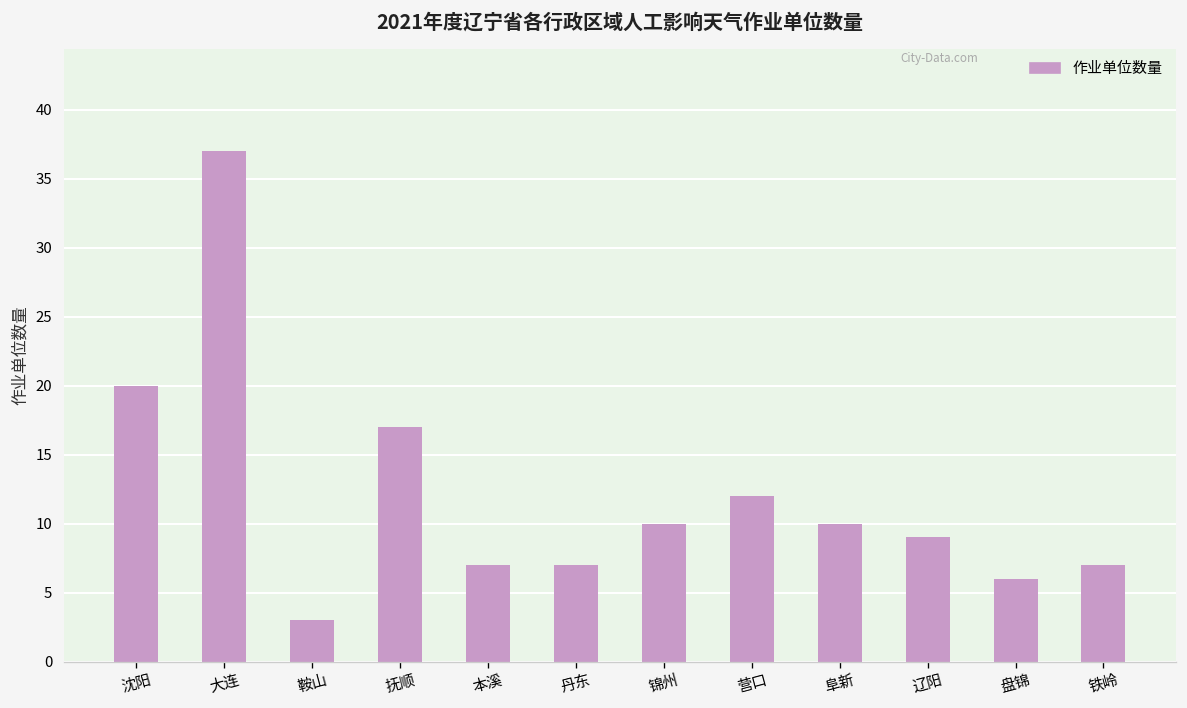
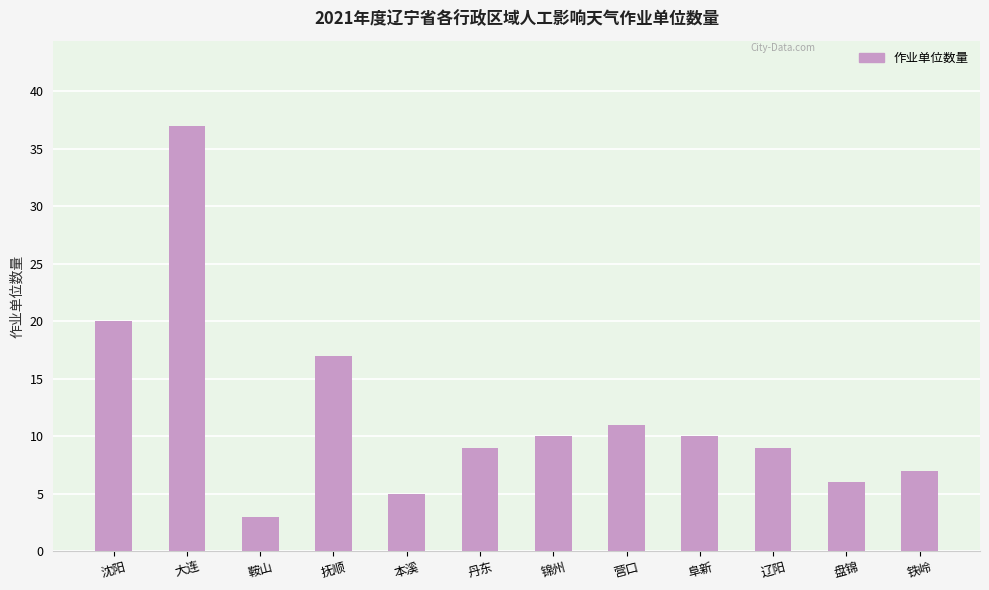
本溪: 7 -> 5
丹东: 7 -> 9
营口: 12 -> 11
